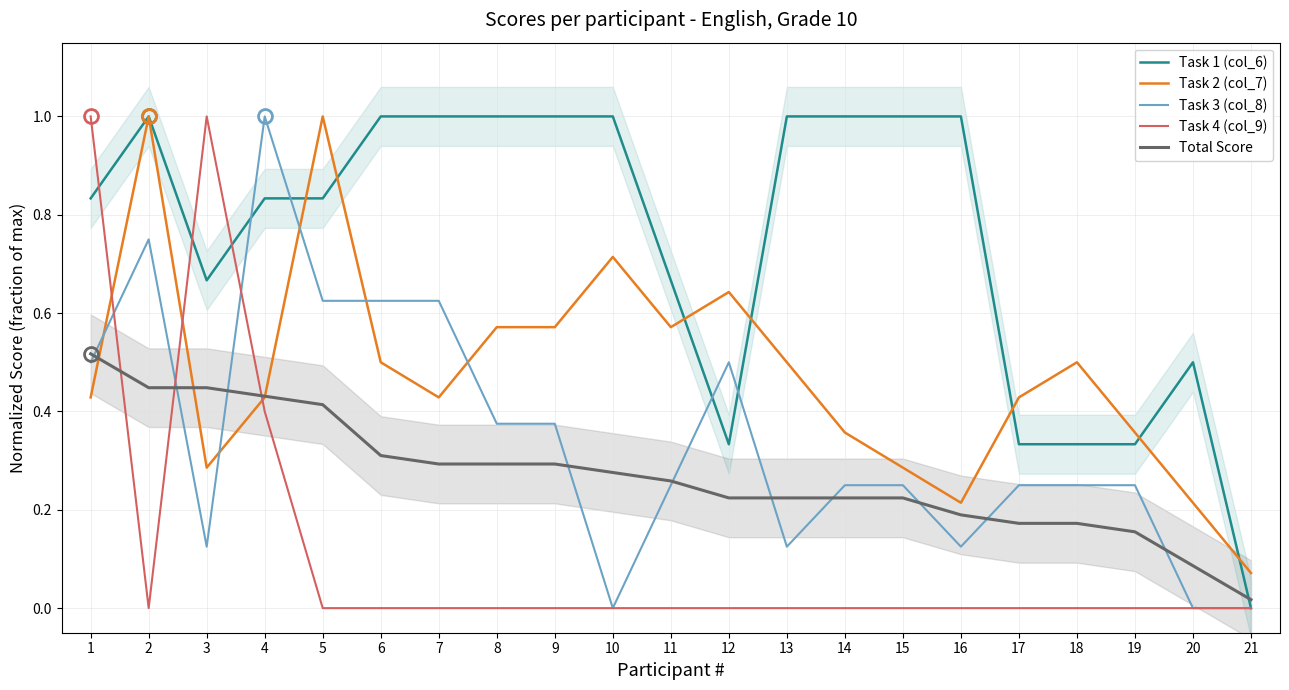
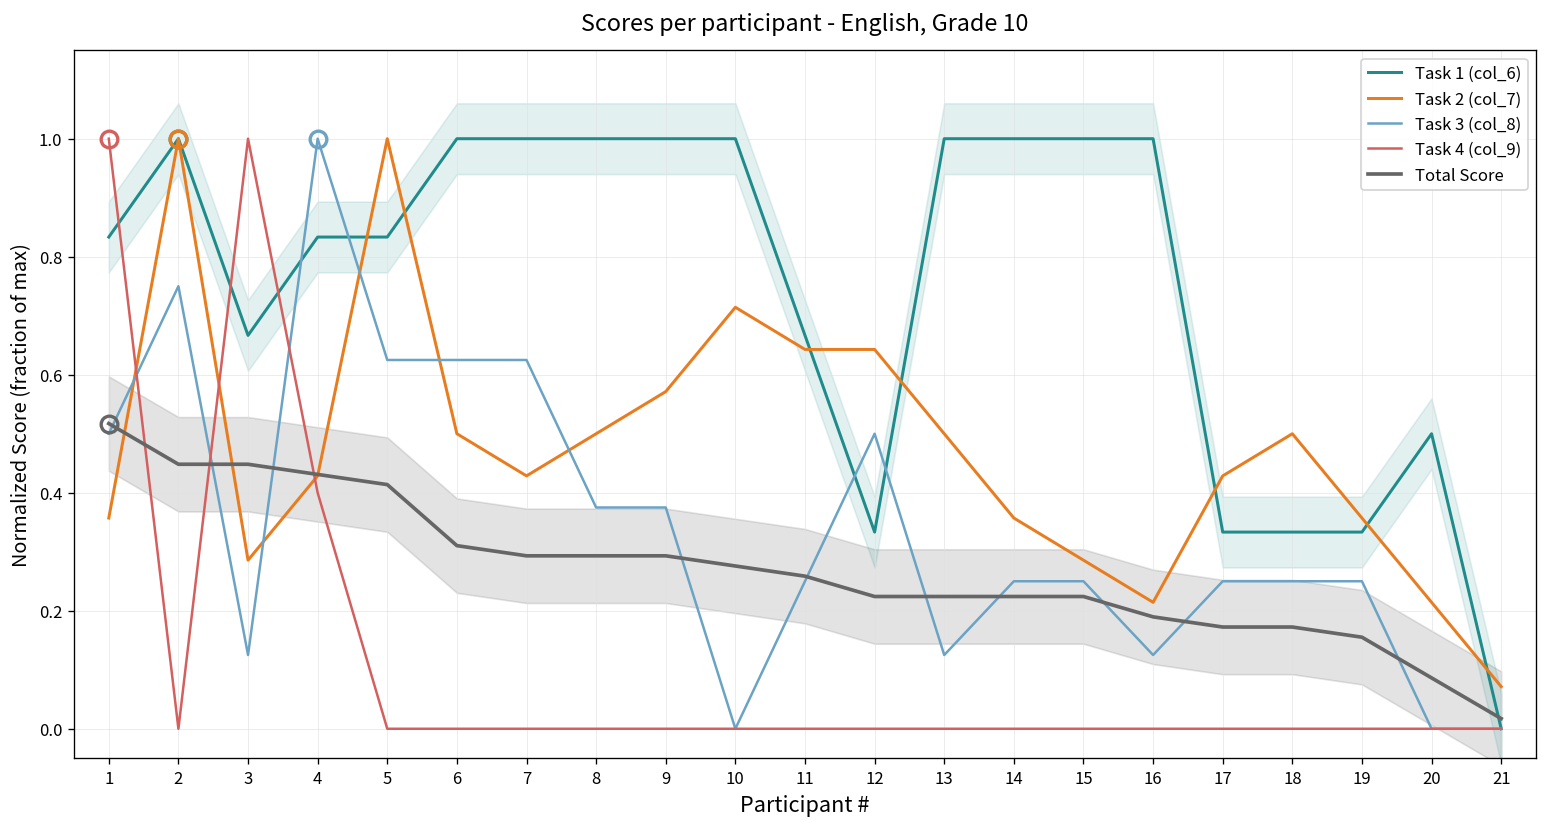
Task 2 (col_7), 1: 0.43 -> 0.36
Task 2 (col_7), 8: 0.57 -> 0.50
Task 2 (col_7), 11: 0.57 -> 0.64
